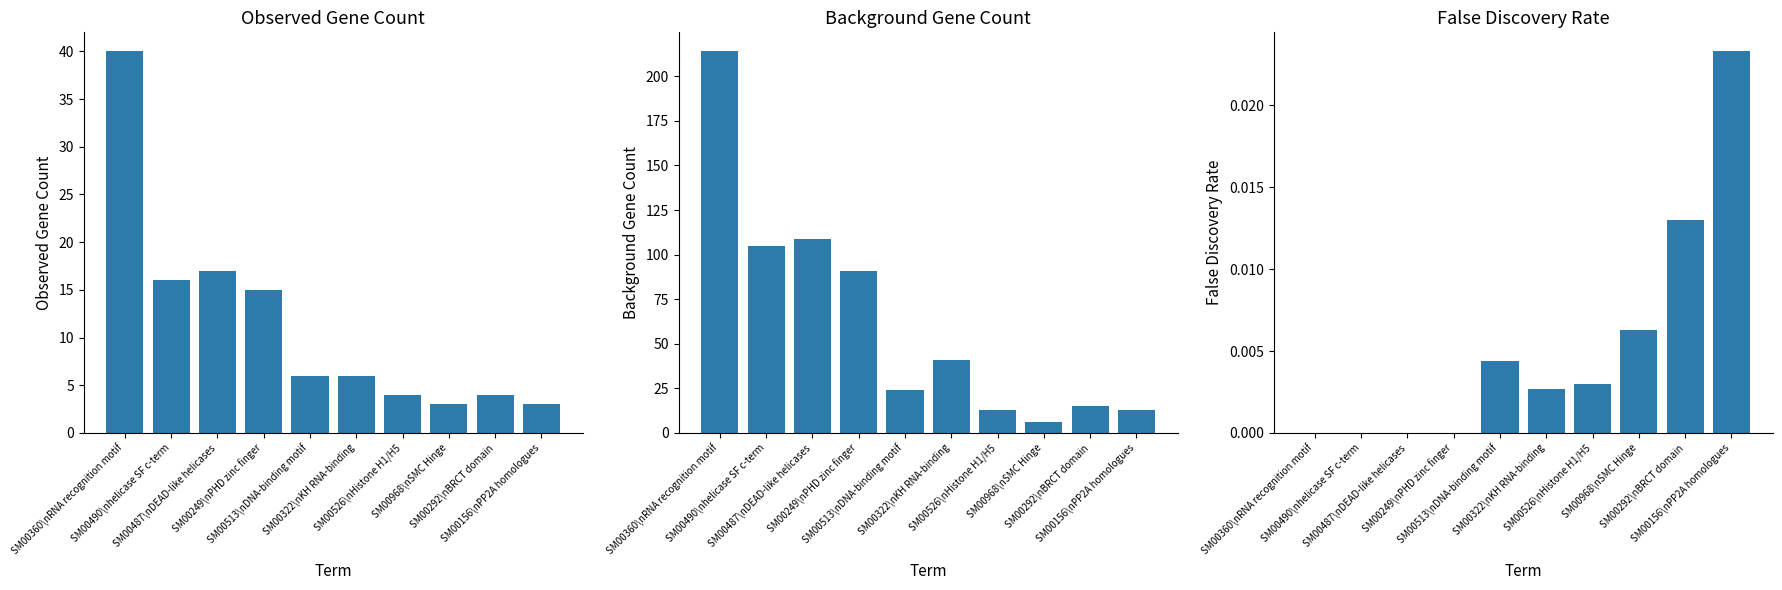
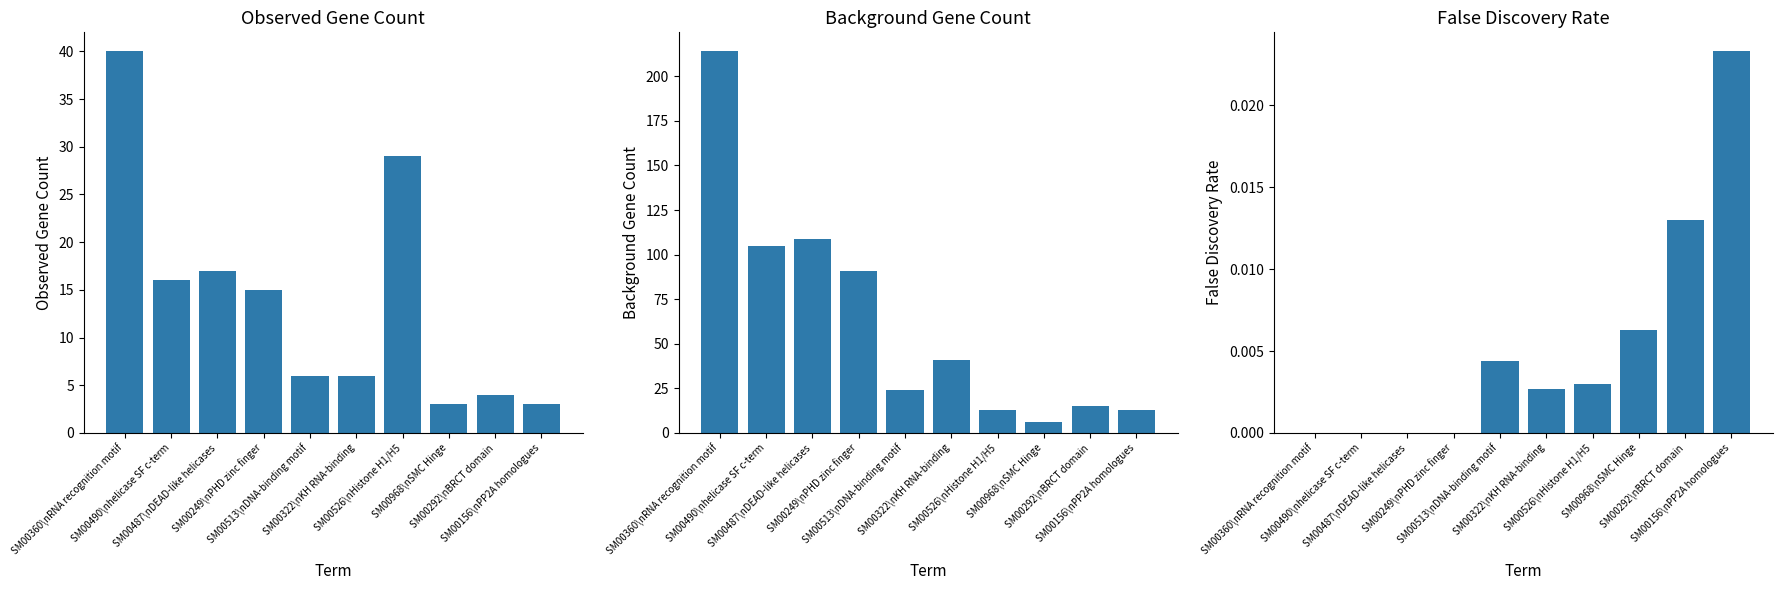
Observed Gene Count, SM00526\nHistone H1/H5: 4 -> 29
